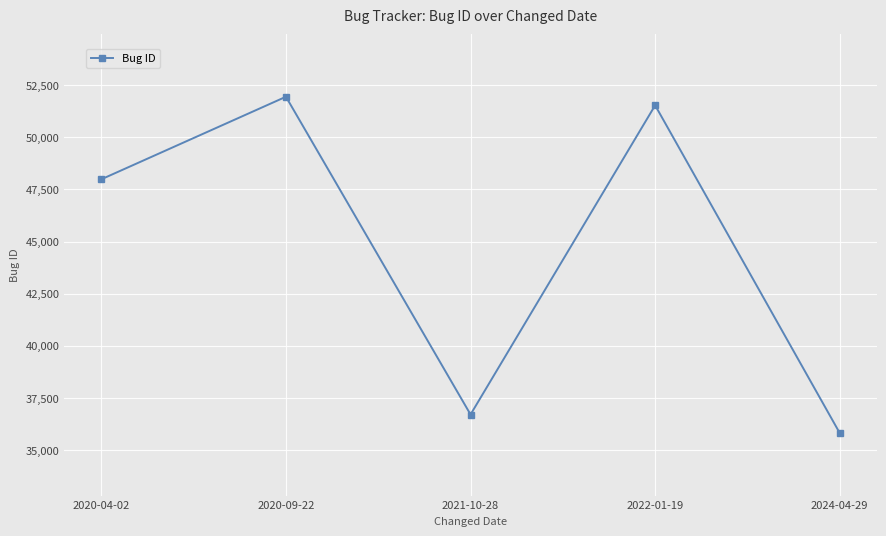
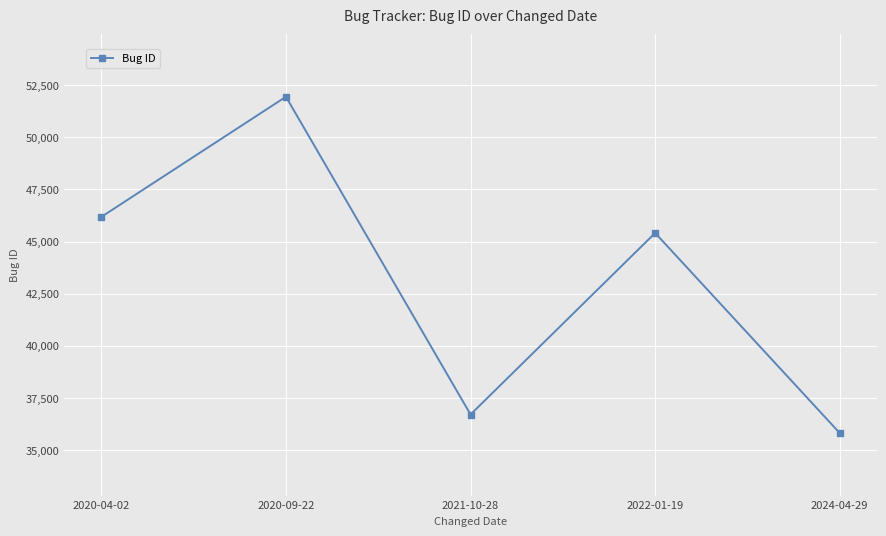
2020-04-02: 48,000 -> 46,200
2022-01-19: 51,500 -> 45,400
